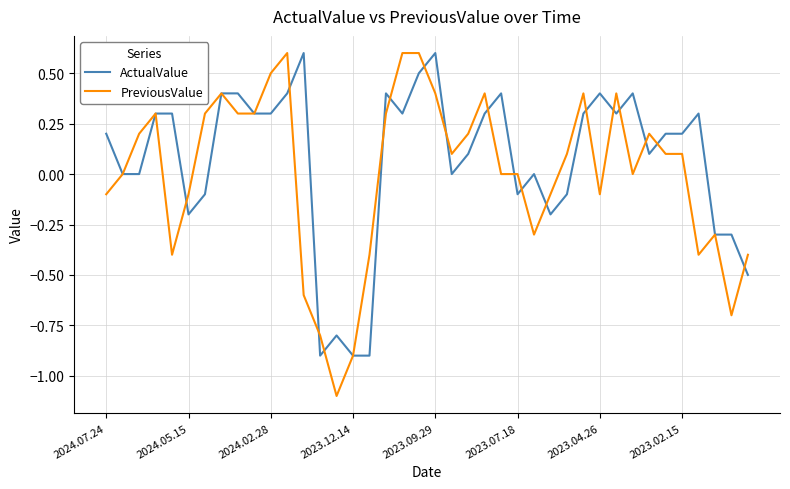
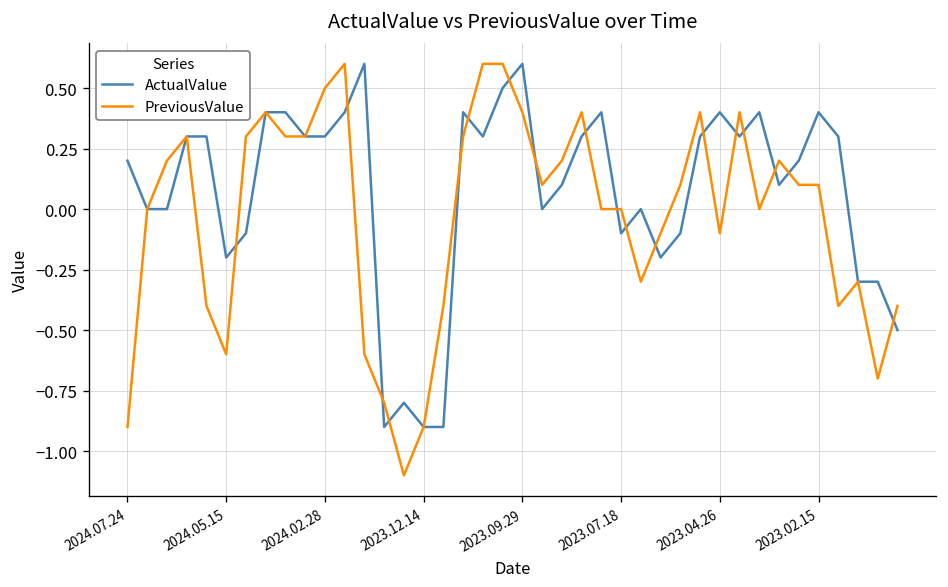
PreviousValue, 2024.07.24: -0.1 -> -0.9
PreviousValue, 2024.05.15: -0.1 -> -0.6
ActualValue, 2023.02.15: 0.2 -> 0.4
